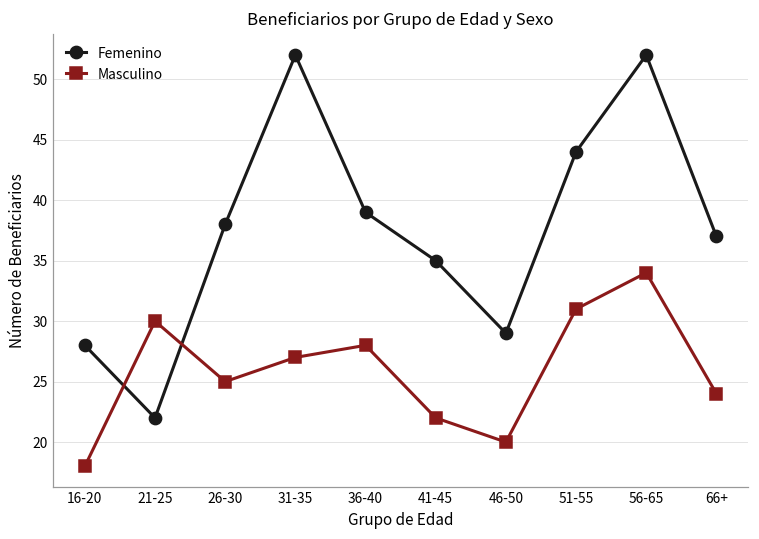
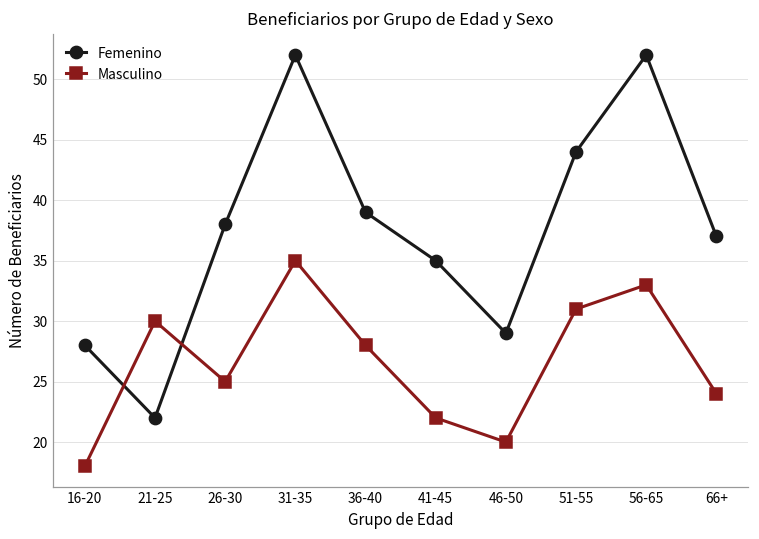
Masculino, 31-35: 27 -> 35
Masculino, 56-65: 34 -> 33
